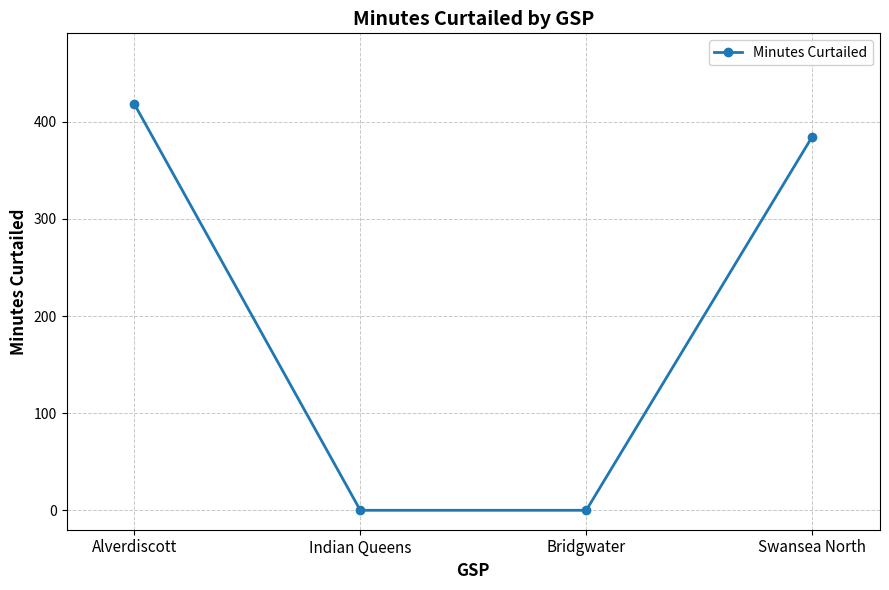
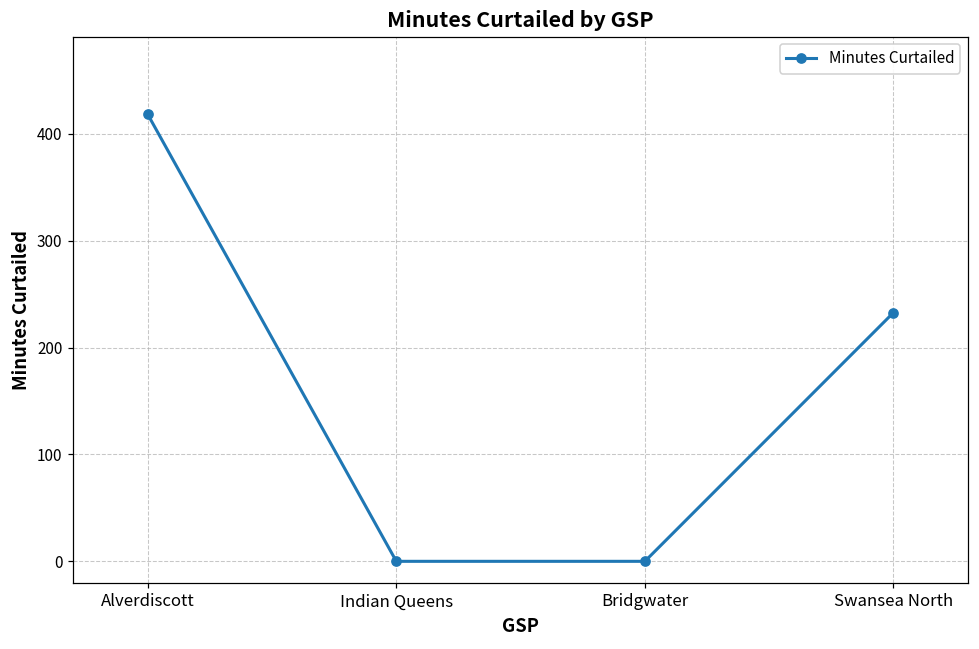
Swansea North: 380 -> 230
